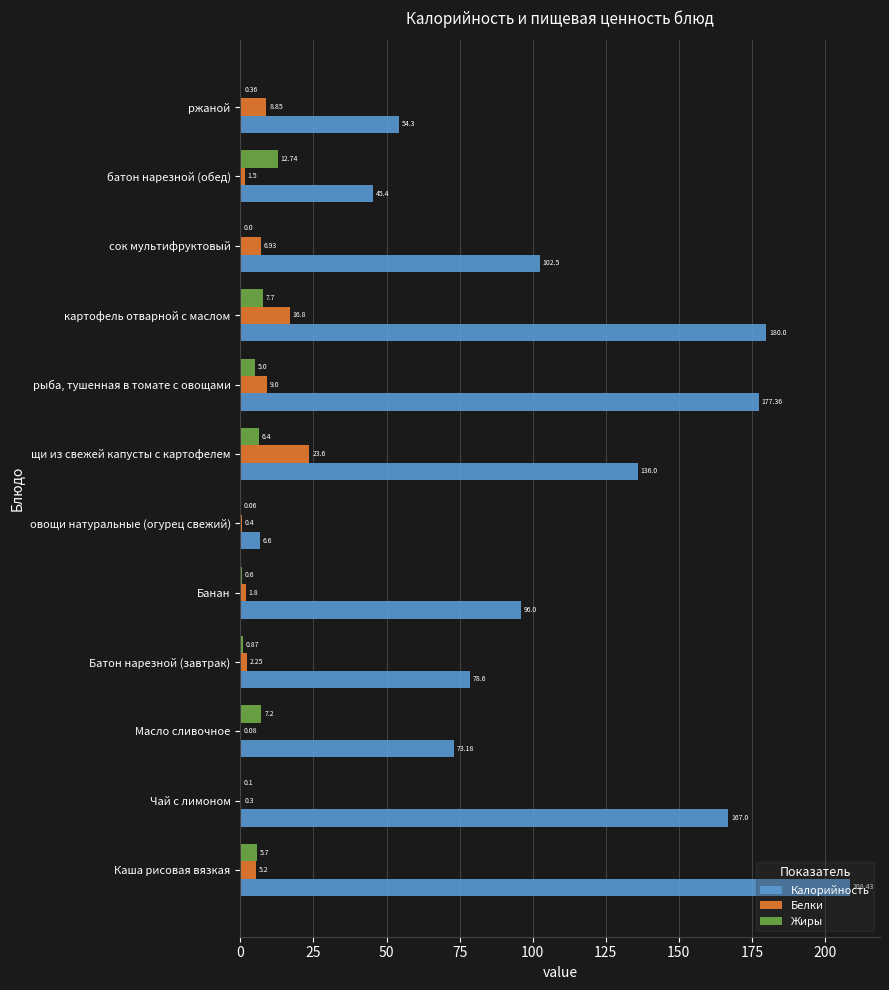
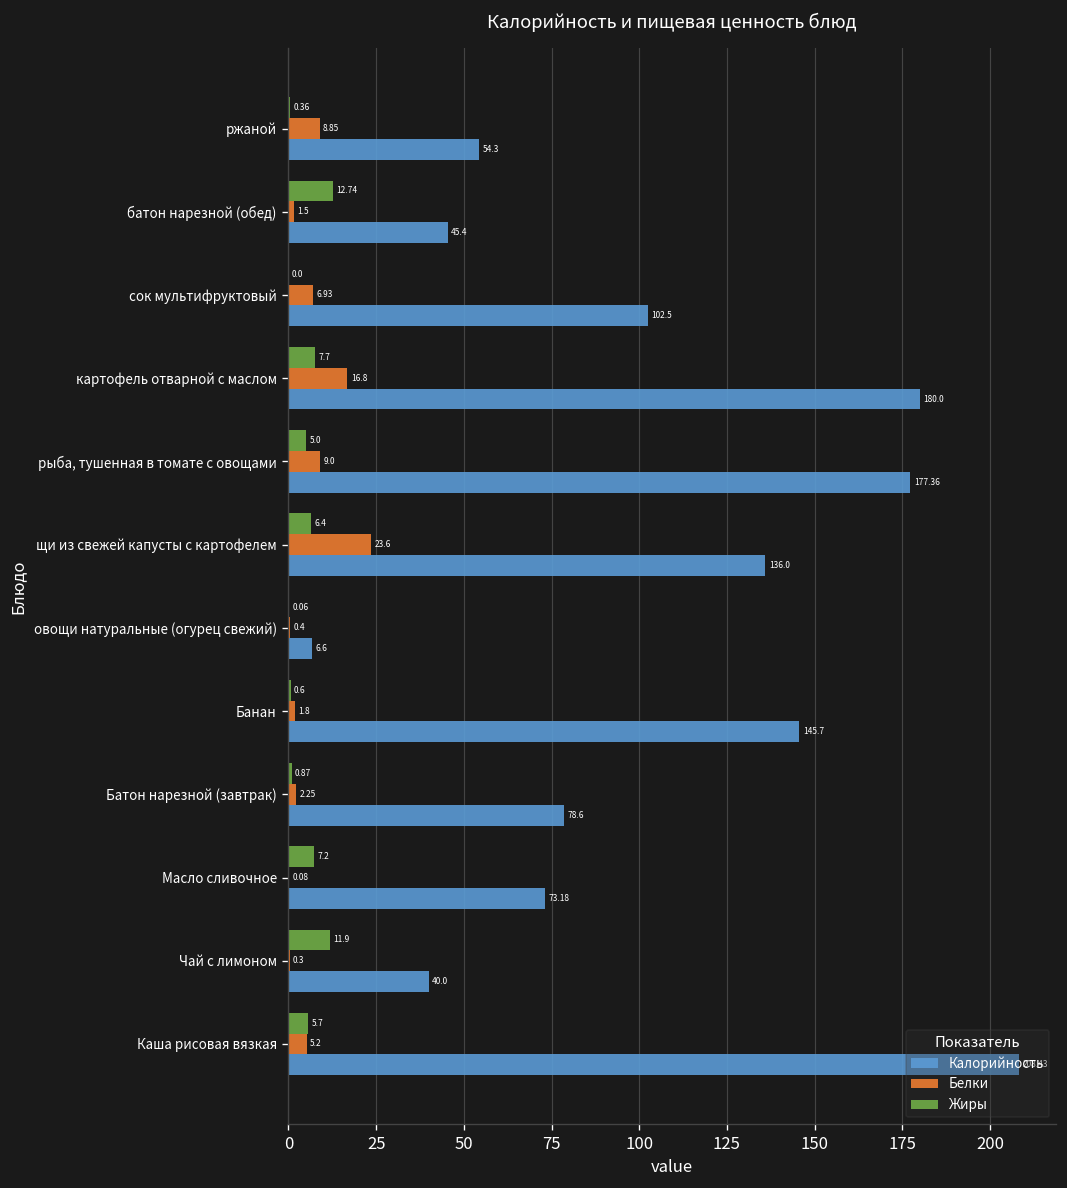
Калорийность, Банан: 96.0 -> 145.7
Жиры, Чай с лимоном: 0.1 -> 11.9
Калорийность, Чай с лимоном: 167.0 -> 40.0
